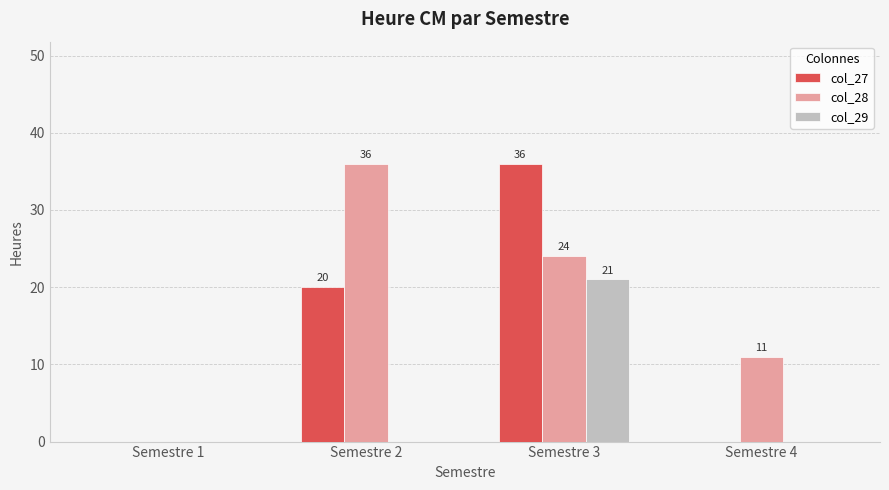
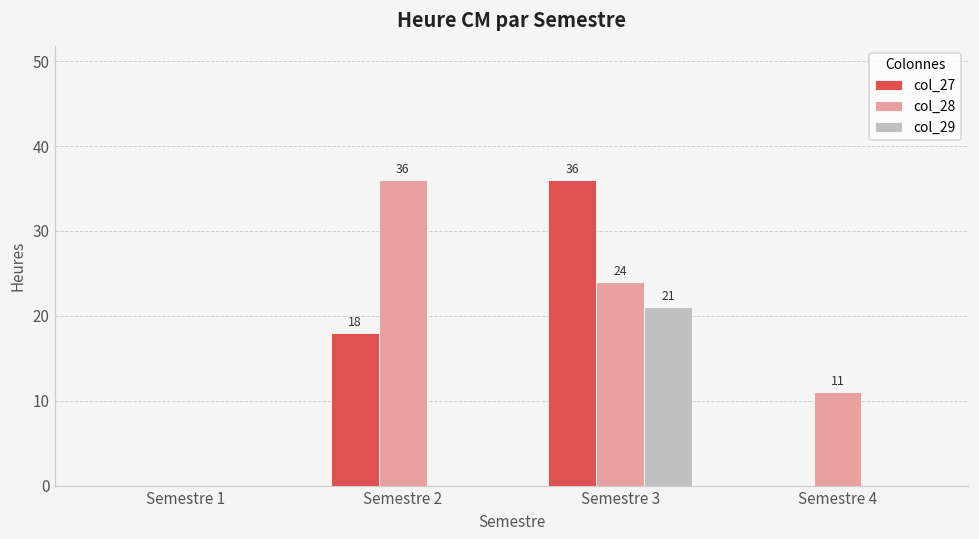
col_27, Semestre 2: 20 -> 18
